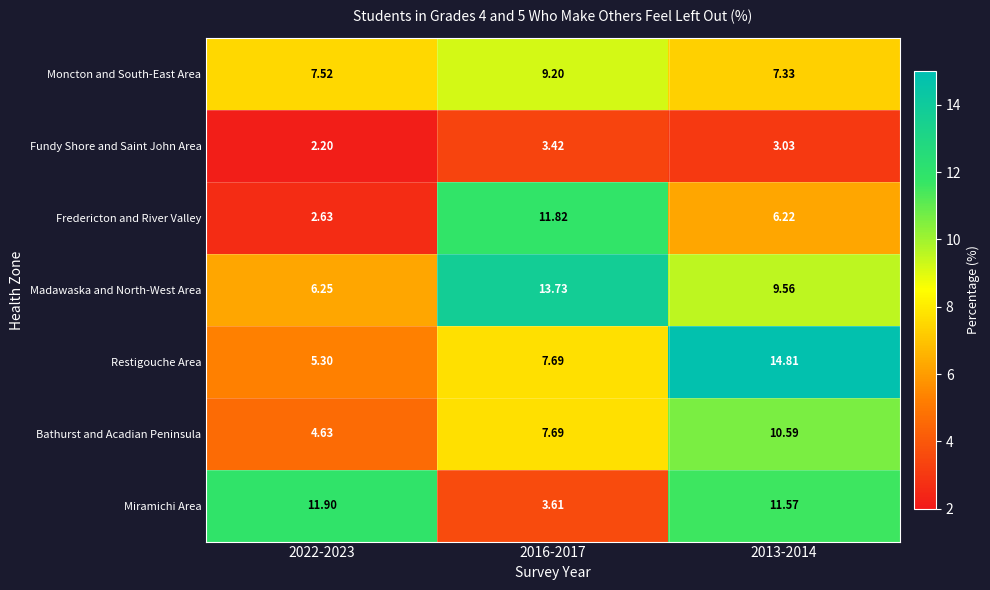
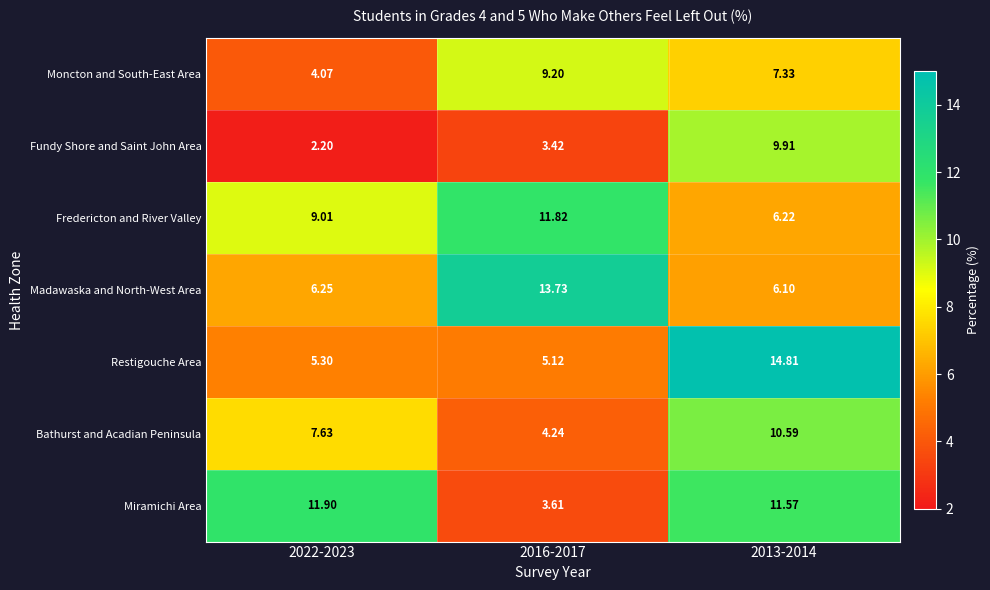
Moncton and South-East Area, 2022-2023: 7.52 -> 4.07
Fundy Shore and Saint John Area, 2013-2014: 3.03 -> 9.91
Fredericton and River Valley, 2022-2023: 2.63 -> 9.01
Madawaska and North-West Area, 2013-2014: 9.56 -> 6.10
Restigouche Area, 2016-2017: 7.69 -> 5.12
Bathurst and Acadian Peninsula, 2022-2023: 4.63 -> 7.63
Bathurst and Acadian Peninsula, 2016-2017: 7.69 -> 4.24
